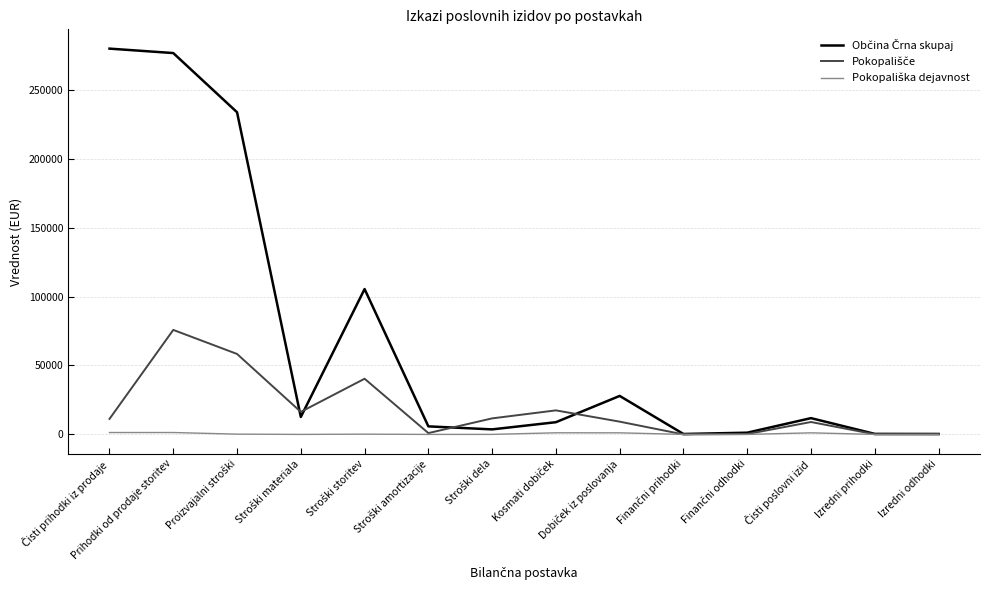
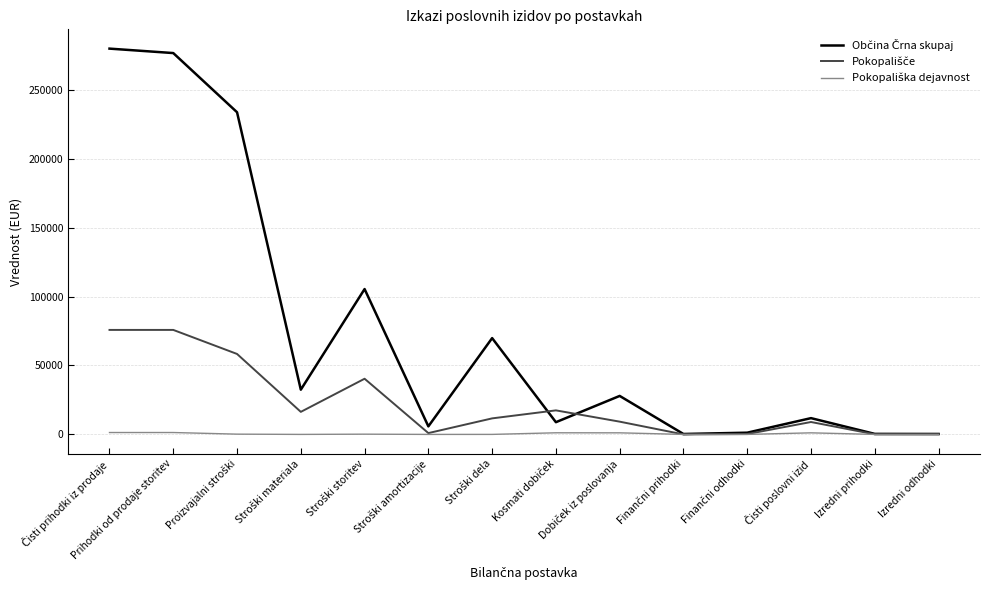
Pokopališče, Čisti prihodki iz prodaje: 11000 -> 76000
Občina Črna skupaj, Stroški materiala: 13000 -> 32000
Občina Črna skupaj, Stroški dela: 4000 -> 70000
